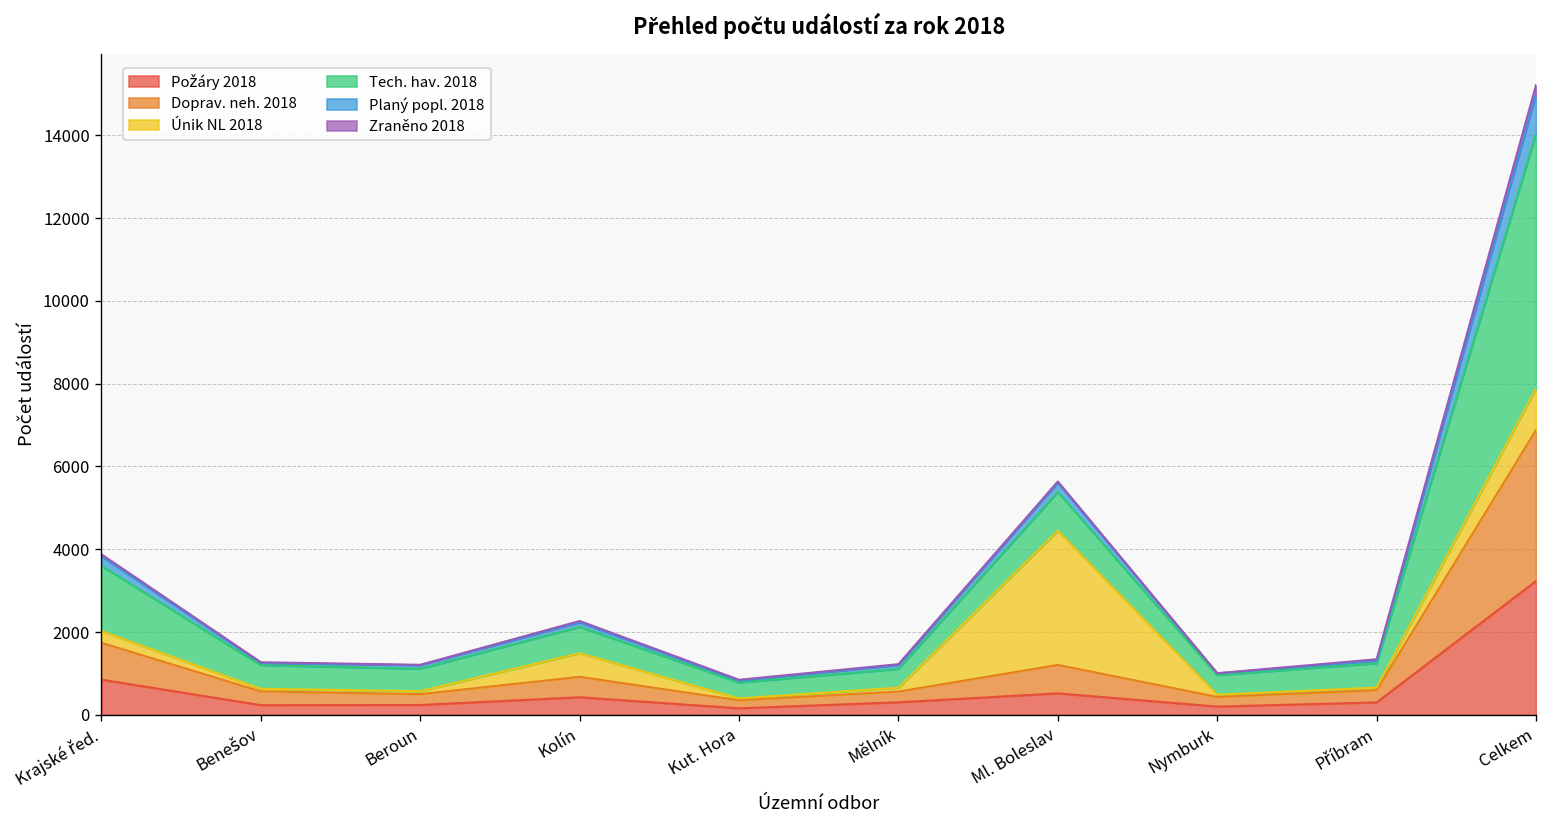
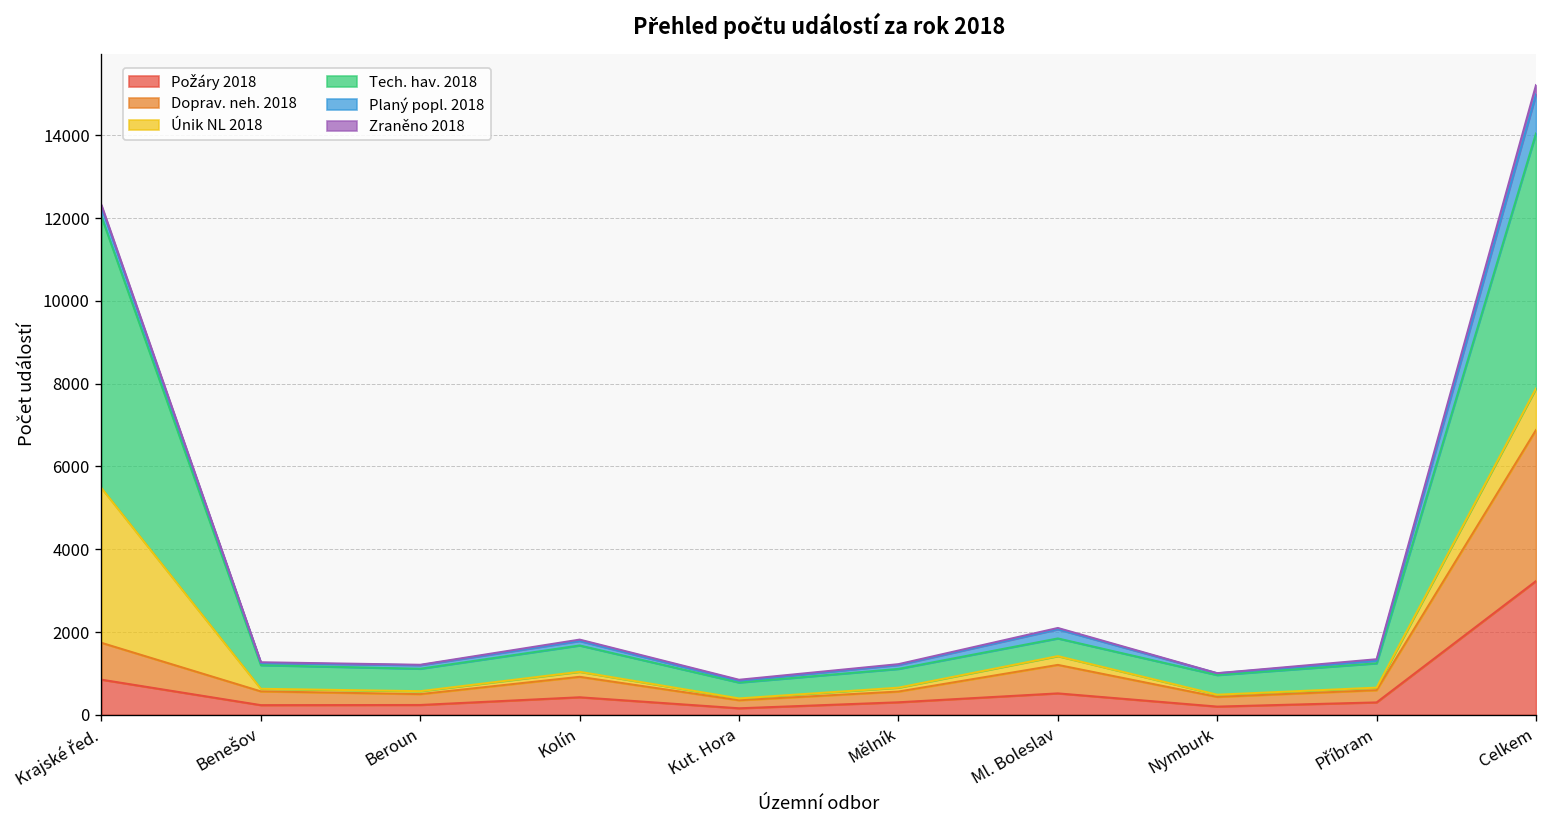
Únik NL 2018, Krajské řed.: 300 -> 3700
Tech. hav. 2018, Krajské řed.: 1600 -> 6600
Únik NL 2018, Kolín: 600 -> 100
Únik NL 2018, Ml. Boleslav: 3200 -> 200
Tech. hav. 2018, Ml. Boleslav: 900 -> 400
